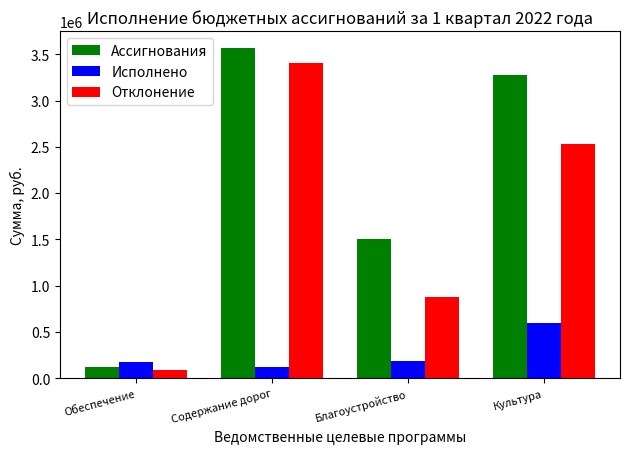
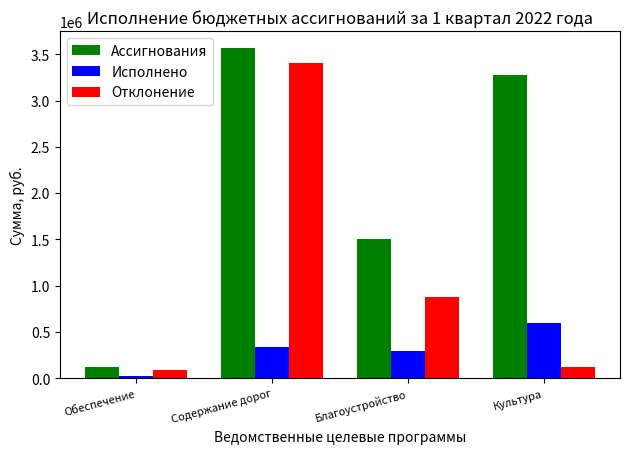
Исполнено, Обеспечение: 200000 -> 0
Исполнено, Содержание дорог: 100000 -> 300000
Исполнено, Благоустройство: 200000 -> 300000
Отклонение, Культура: 2500000 -> 100000
